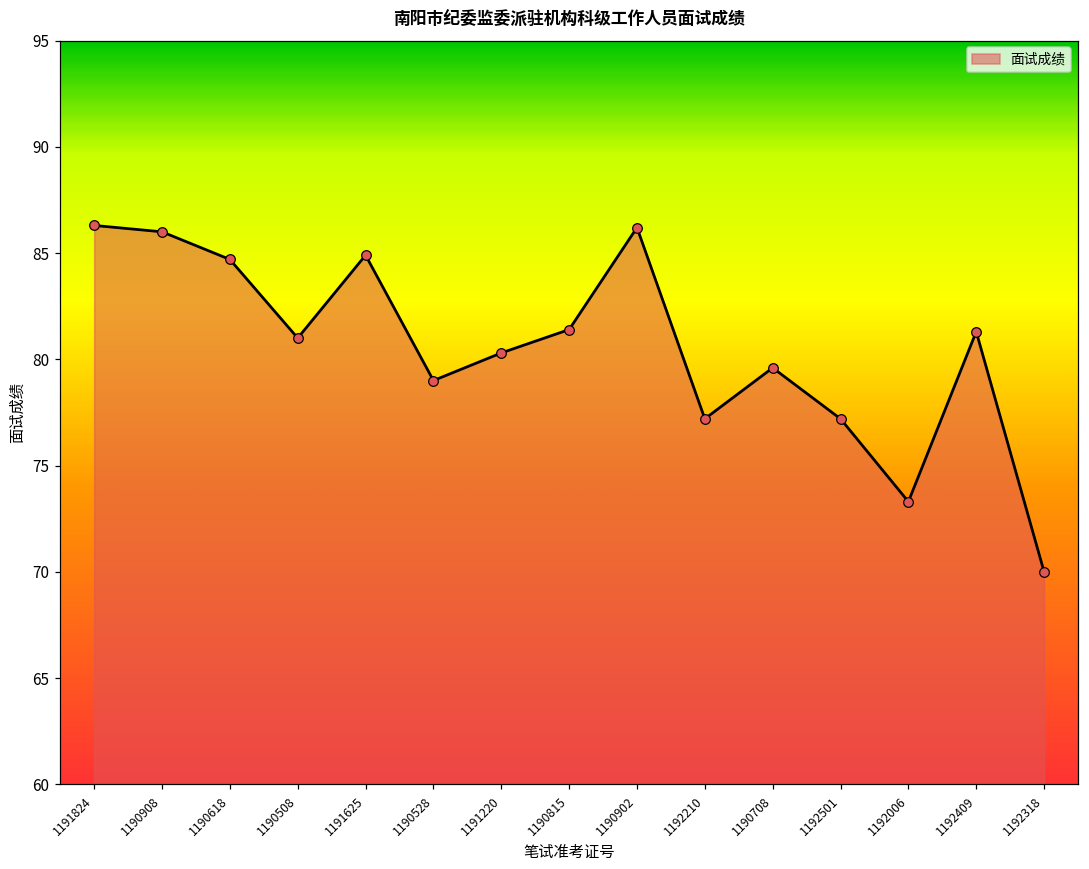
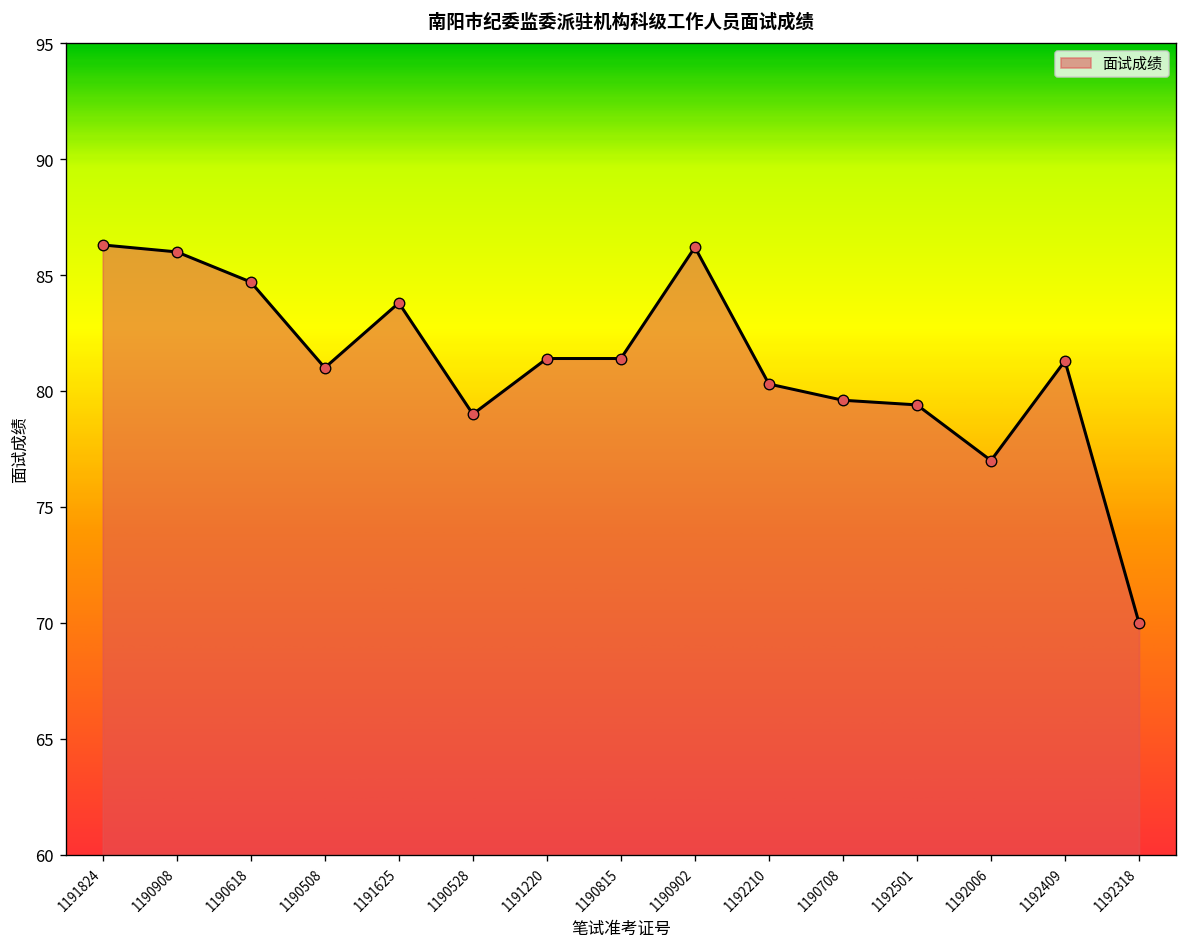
1191625: 84.9 -> 83.8
1191220: 80.3 -> 81.4
1192210: 77.2 -> 80.3
1192501: 77.2 -> 79.4
1192006: 73.3 -> 77.0
